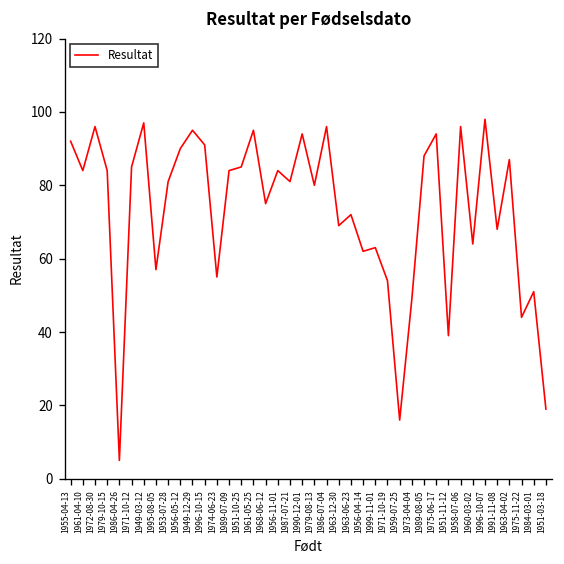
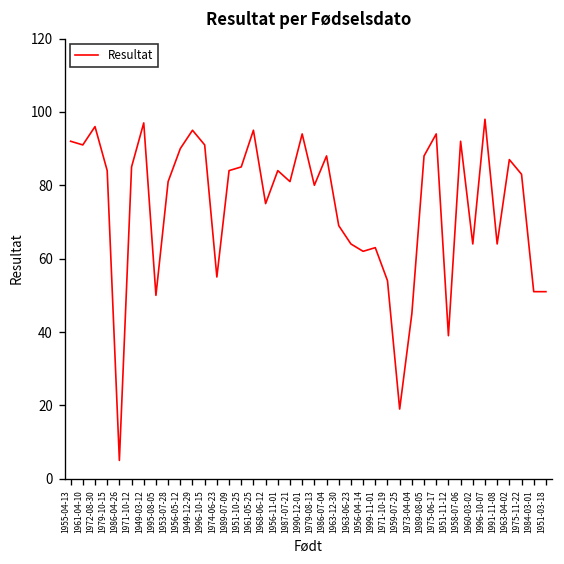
1961-04-10: 84 -> 91
1995-08-05: 57 -> 50
1986-07-04: 96 -> 88
1963-06-23: 72 -> 64
1959-07-25: 16 -> 19
1973-04-04: 49 -> 45
1958-07-06: 96 -> 92
1991-11-08: 68 -> 64
1975-11-22: 44 -> 83
1951-03-18: 19 -> 51
